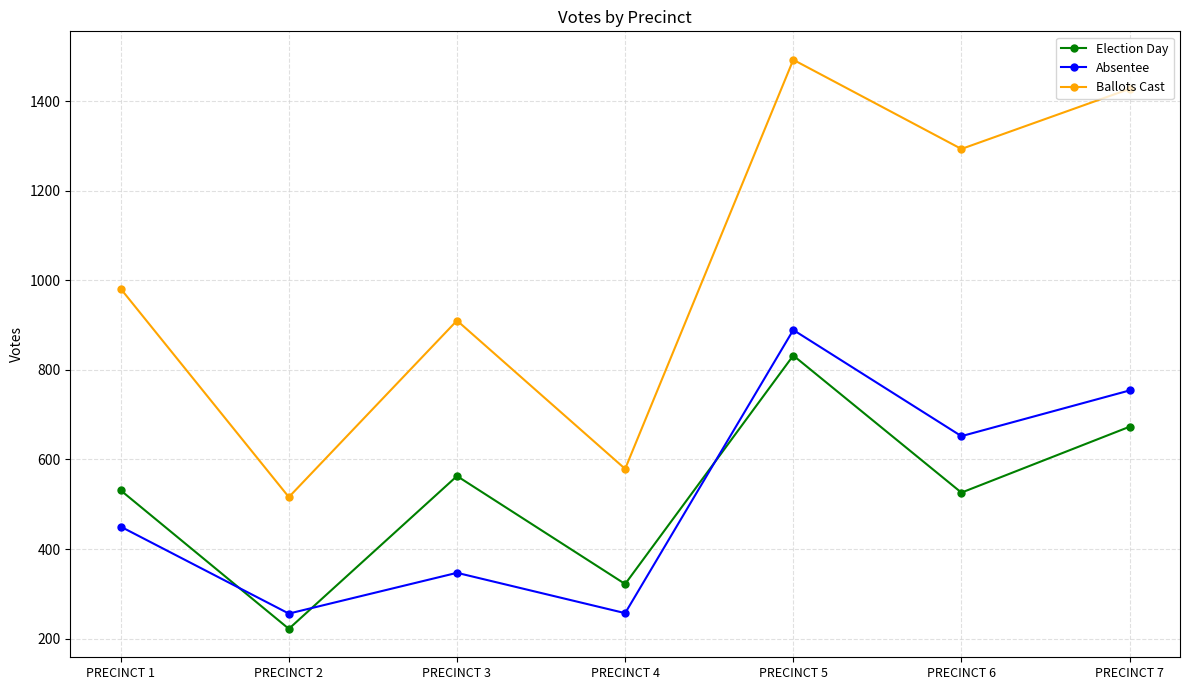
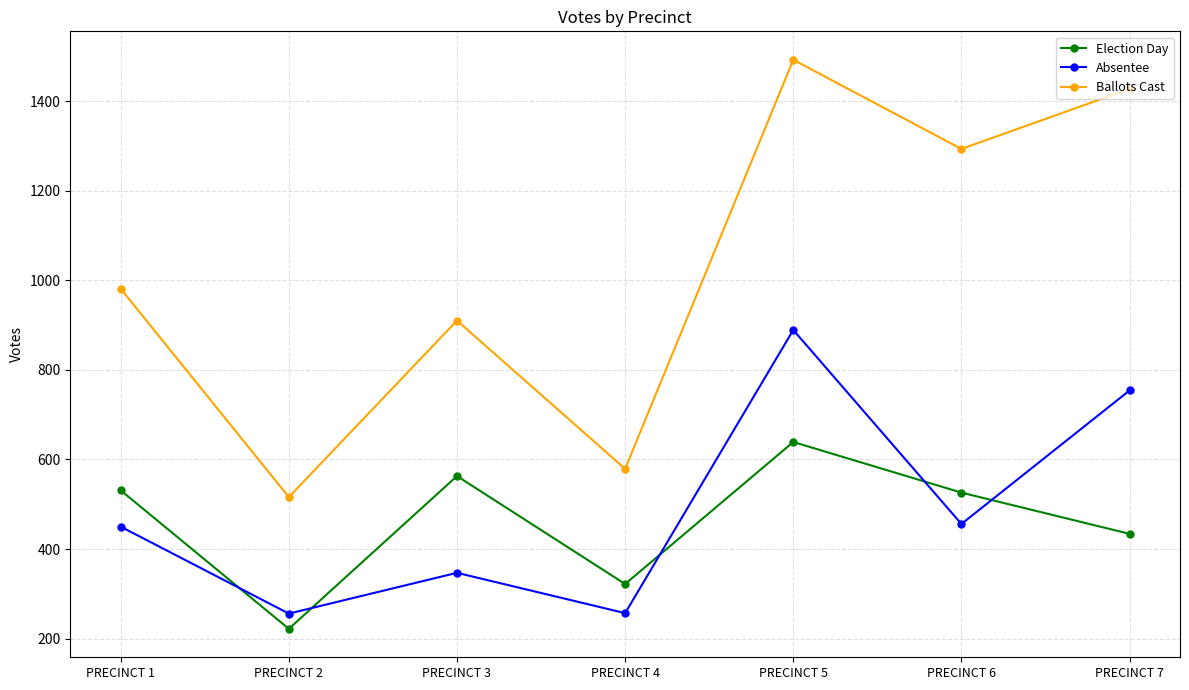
Election Day, PRECINCT 5: 830 -> 640
Absentee, PRECINCT 6: 650 -> 460
Election Day, PRECINCT 7: 670 -> 430
